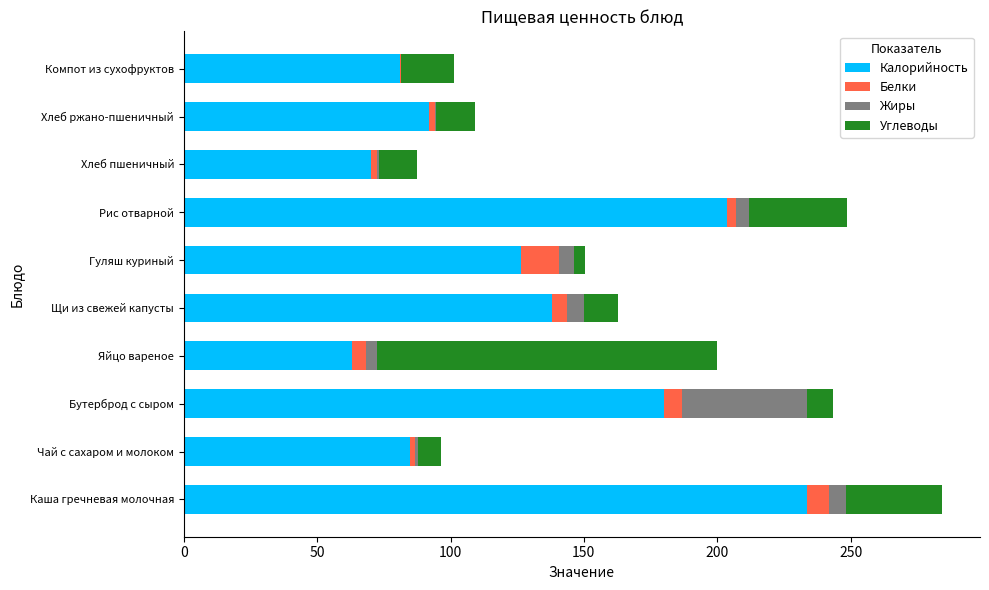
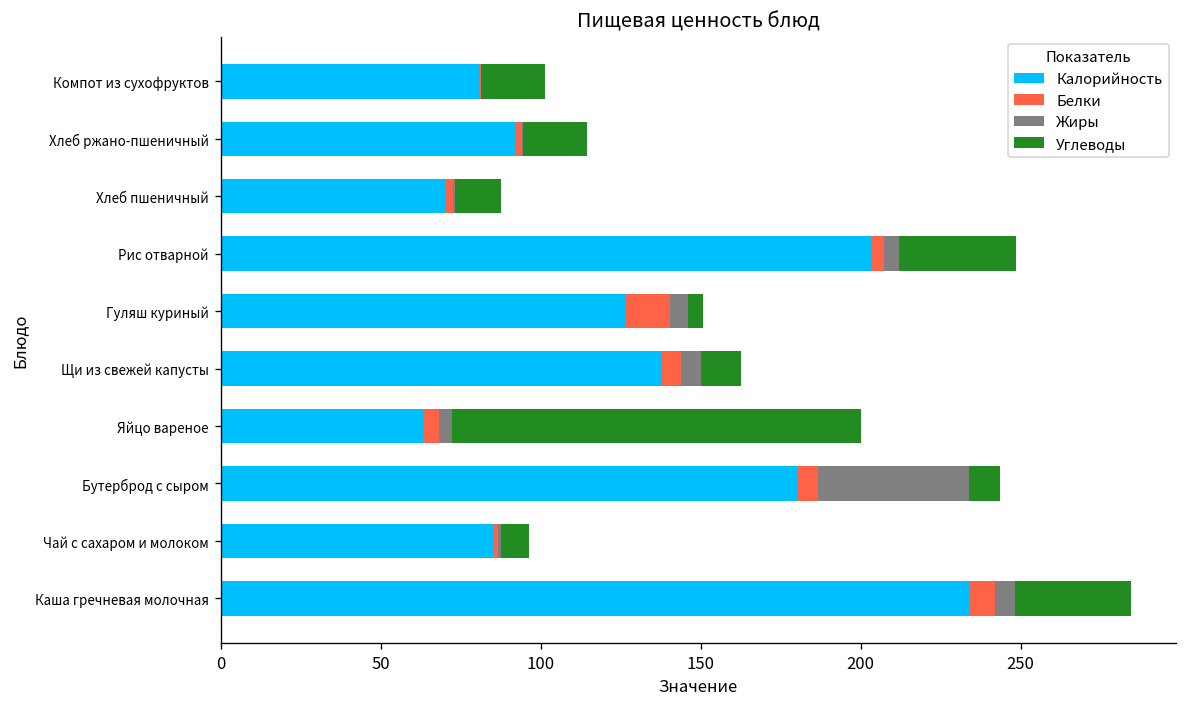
Углеводы, Хлеб ржано-пшеничный: 15 -> 20
